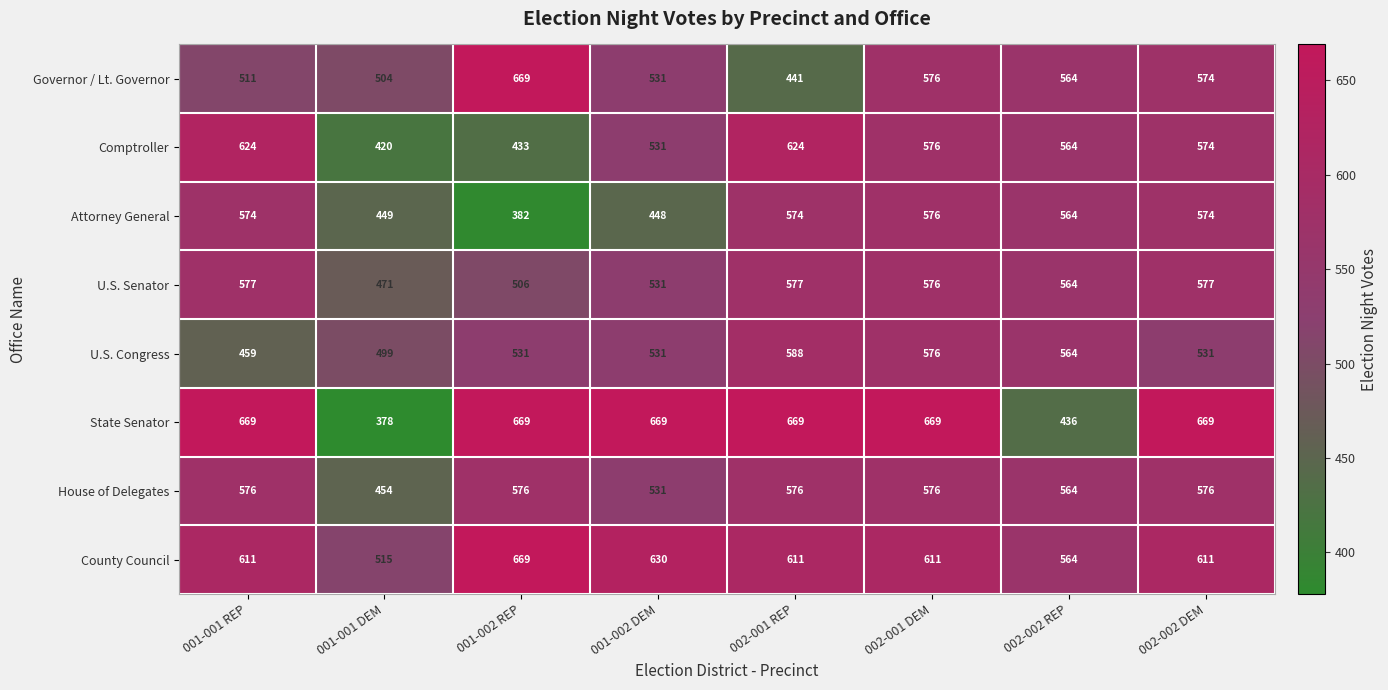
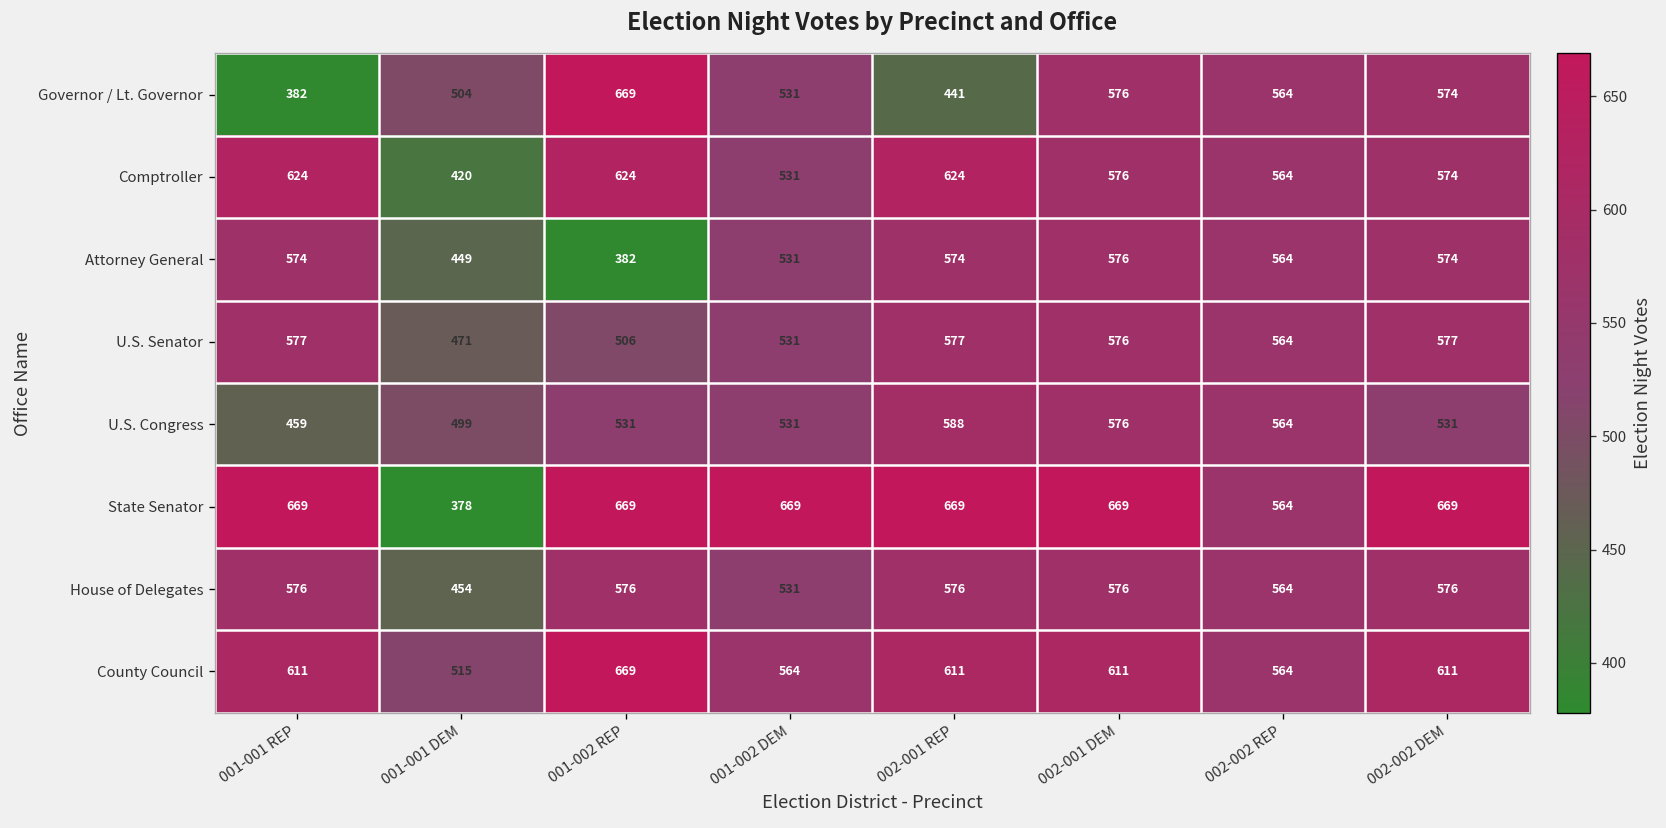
Governor / Lt. Governor, 001-001 REP: 511 -> 382
Comptroller, 001-002 REP: 433 -> 624
Attorney General, 001-002 DEM: 448 -> 531
State Senator, 002-002 REP: 436 -> 564
County Council, 001-002 DEM: 630 -> 564
